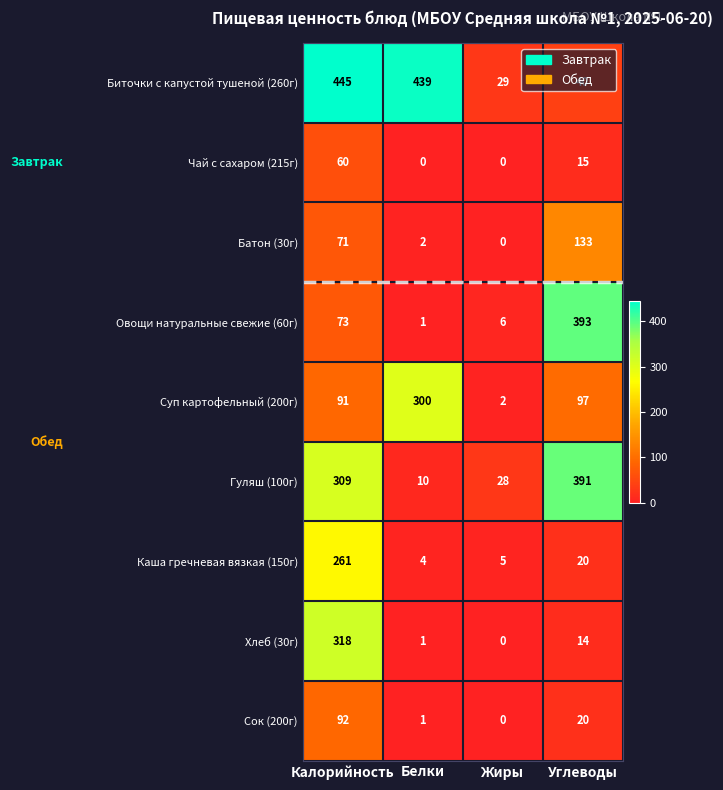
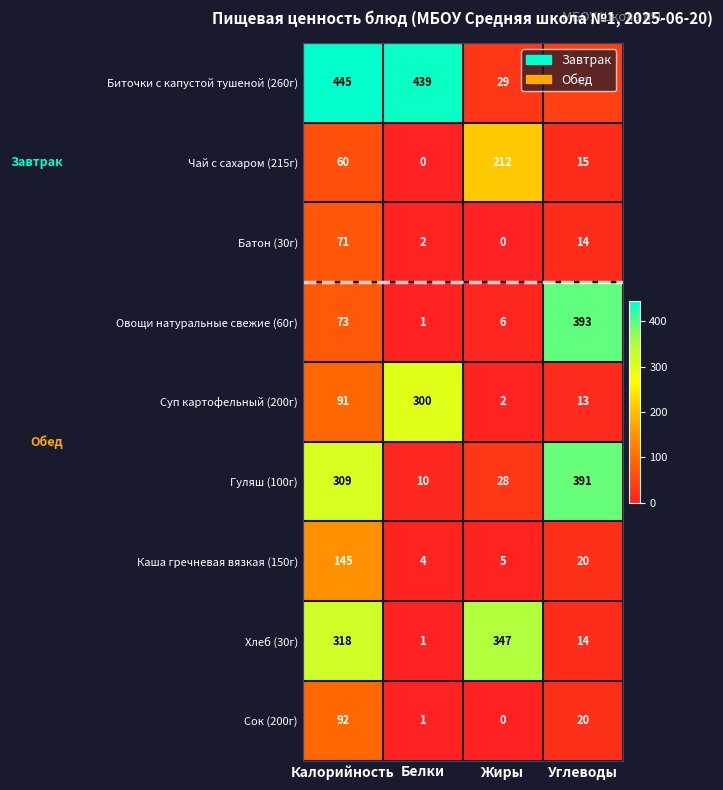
Чай с сахаром (215г), Жиры: 0 -> 212
Батон (30г), Углеводы: 133 -> 14
Суп картофельный (200г), Углеводы: 97 -> 13
Каша гречневая вязкая (150г), Калорийность: 261 -> 145
Хлеб (30г), Жиры: 0 -> 347
